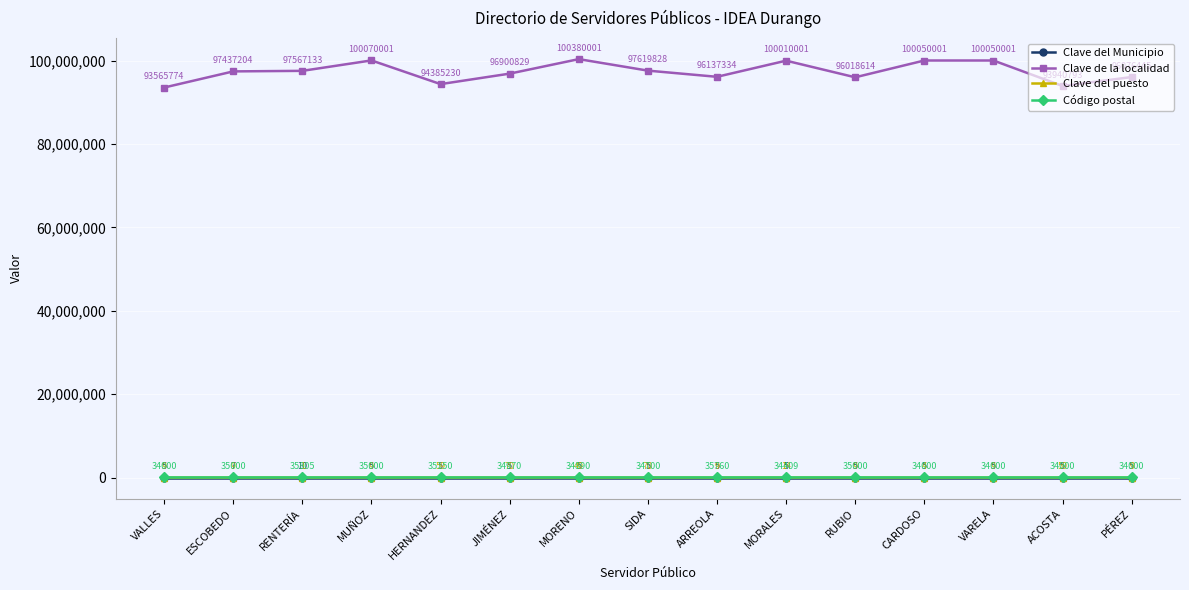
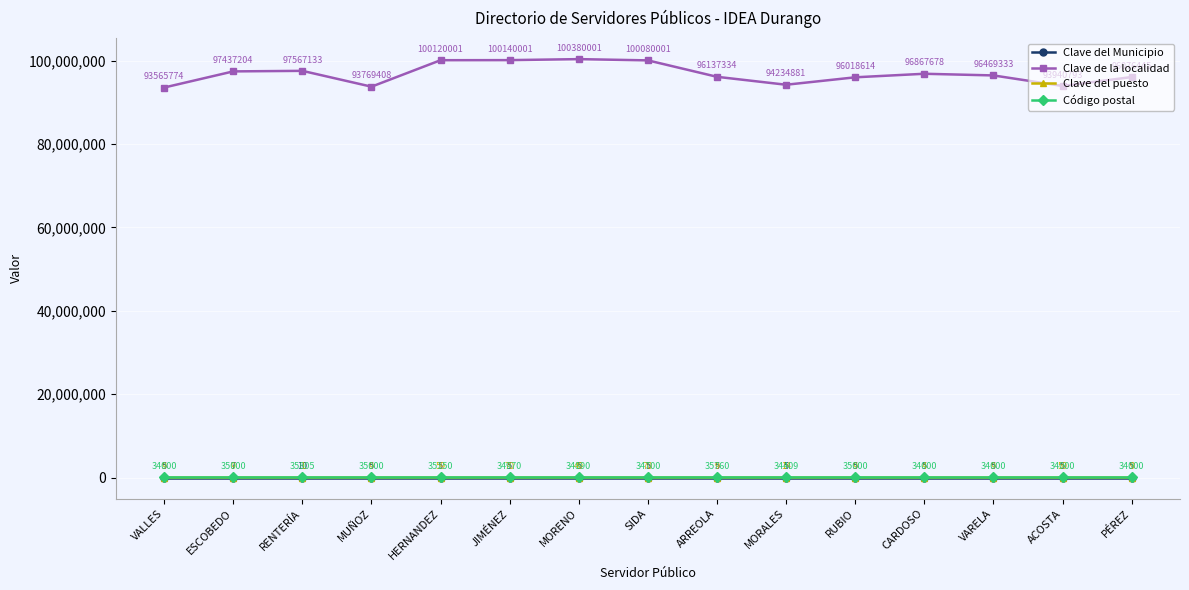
Clave de la localidad, MUÑOZ: 100070001 -> 93769408
Clave de la localidad, HERNANDEZ: 94385230 -> 100120001
Clave de la localidad, JIMÉNEZ: 96900829 -> 100140001
Clave de la localidad, SIDA: 97619828 -> 100080001
Clave de la localidad, MORALES: 100010001 -> 94234881
Clave de la localidad, CARDOSO: 100050001 -> 96867678
Clave de la localidad, VARELA: 100050001 -> 96469333
